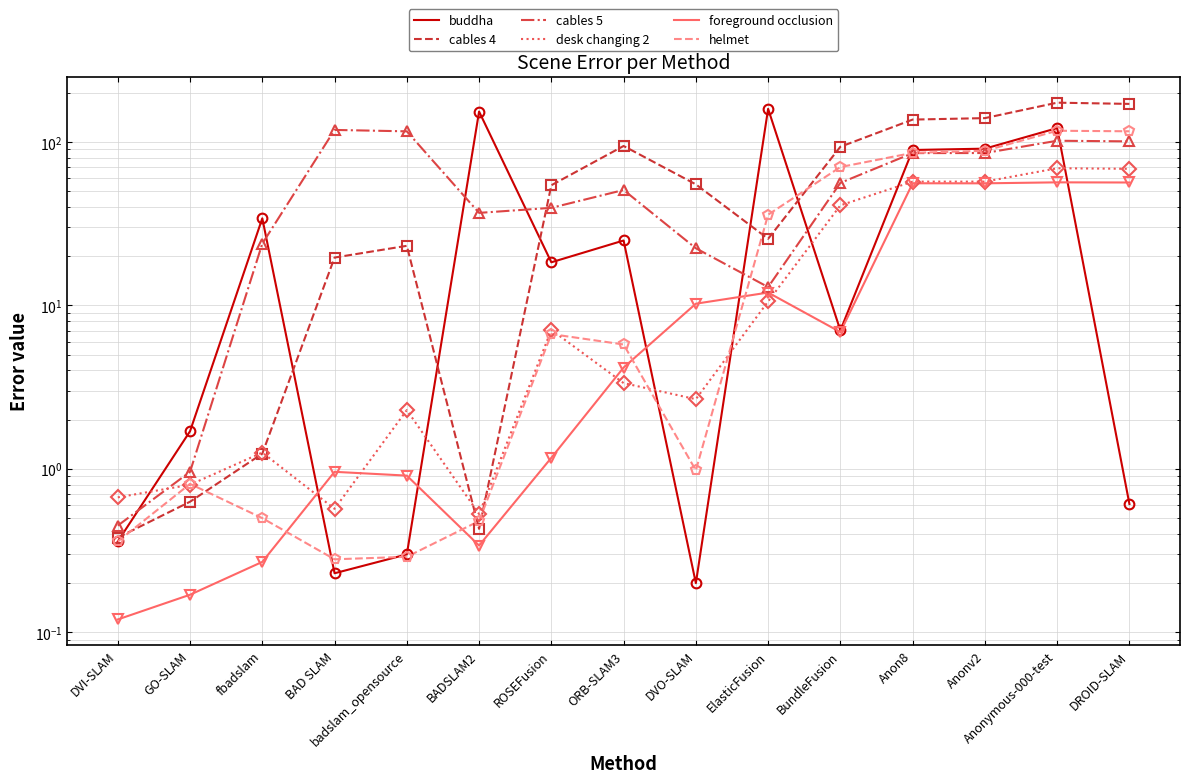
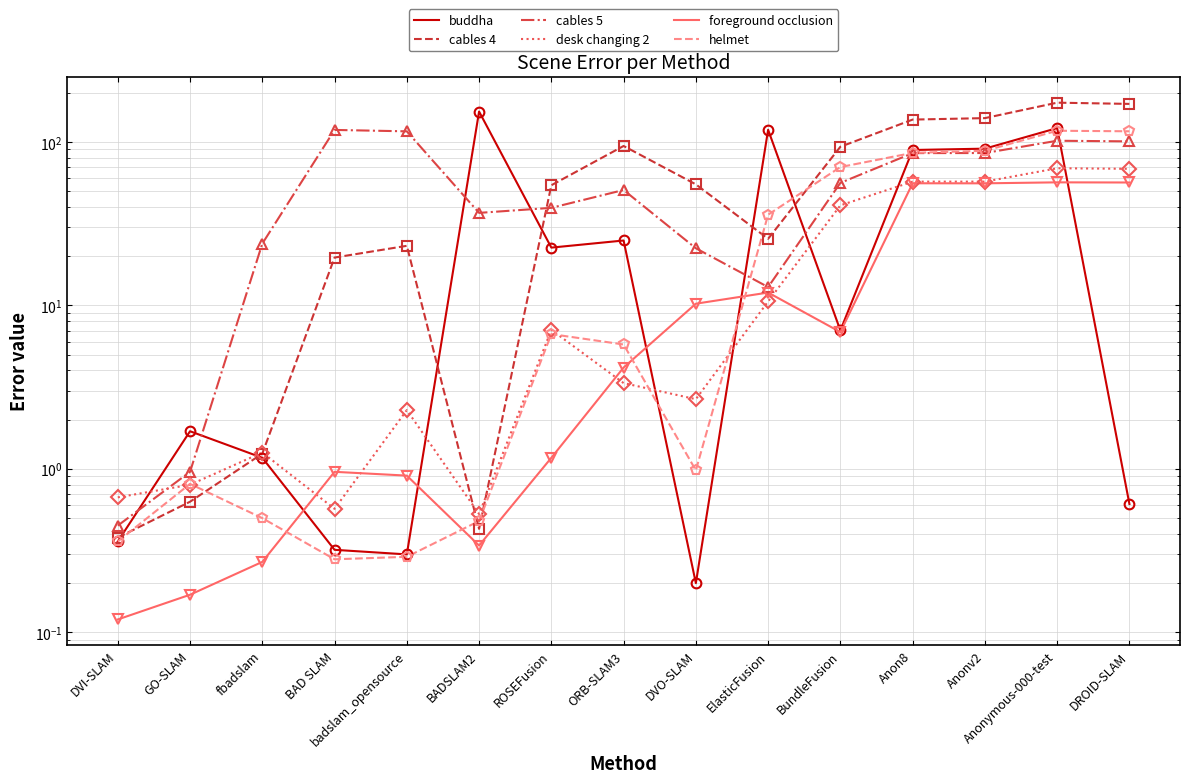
buddha, fbadslam: 34 -> 1.2
buddha, BAD SLAM: 0.23 -> 0.32
buddha, ROSEFusion: 18 -> 23
buddha, ElasticFusion: 160 -> 120
